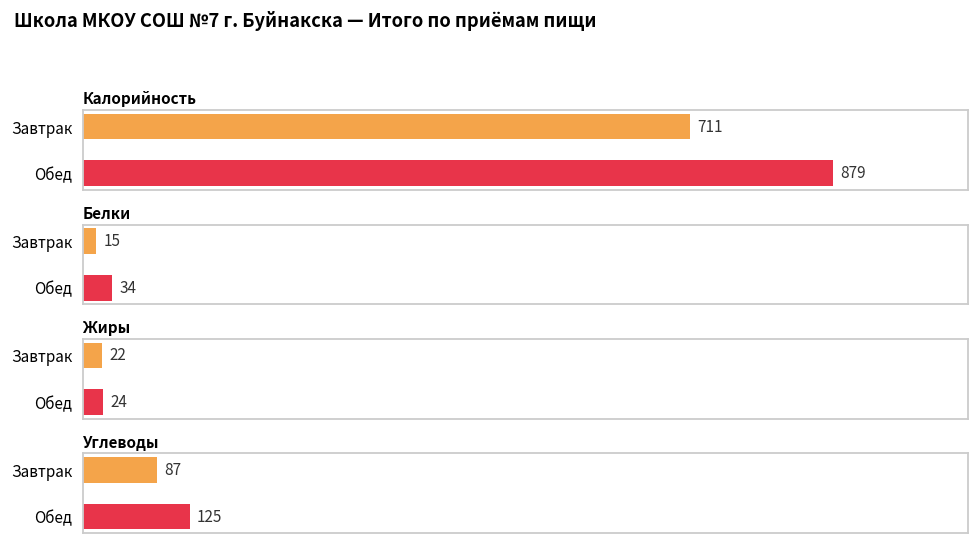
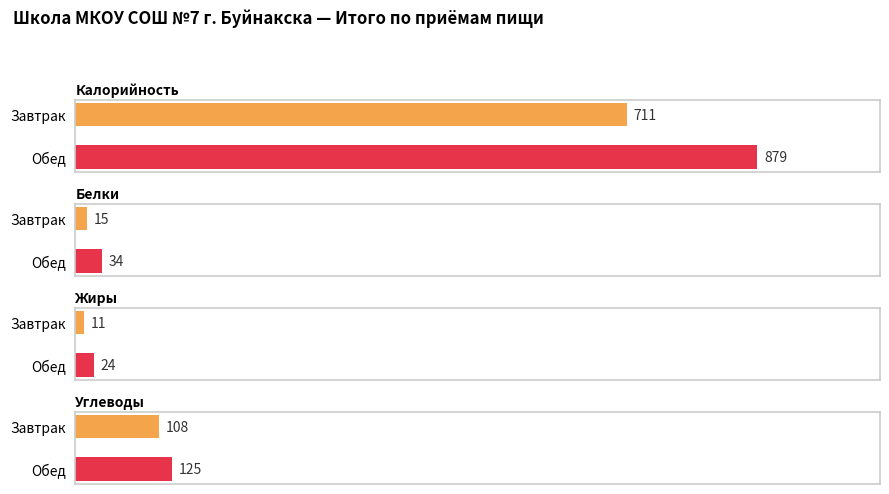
Жиры, Завтрак: 22 -> 11
Углеводы, Завтрак: 87 -> 108
